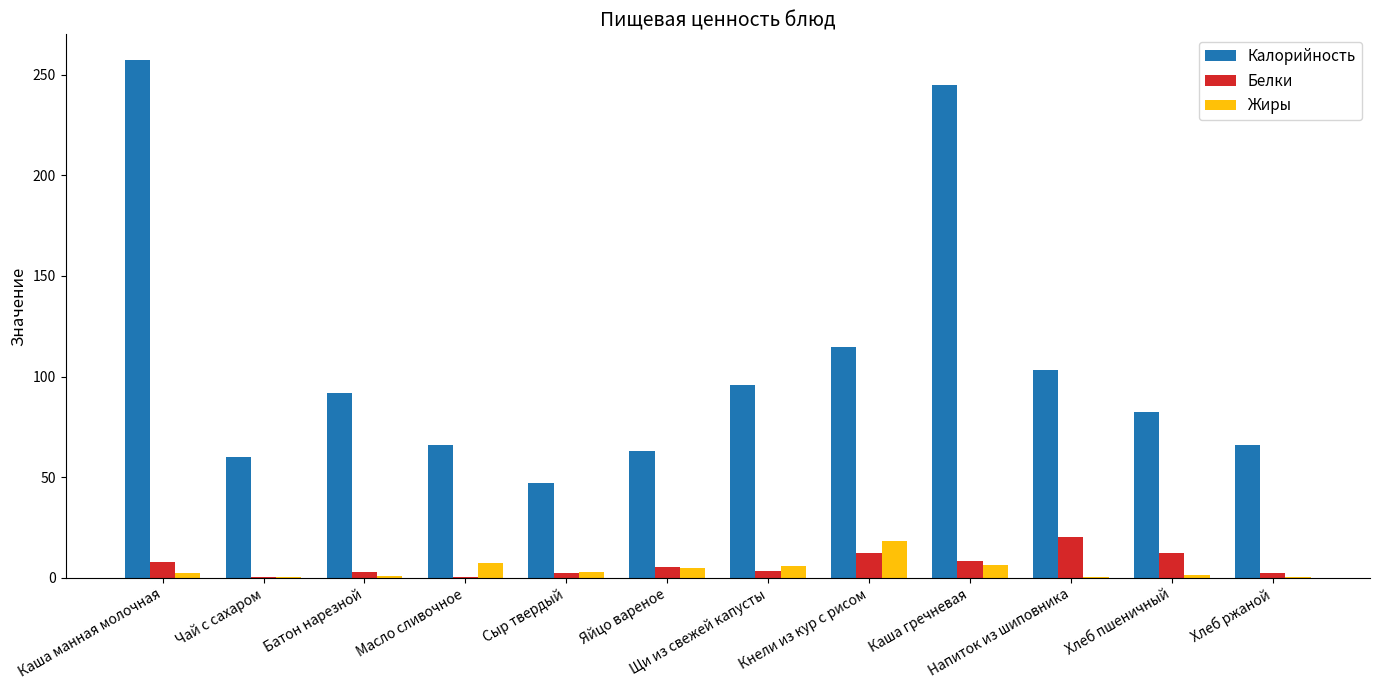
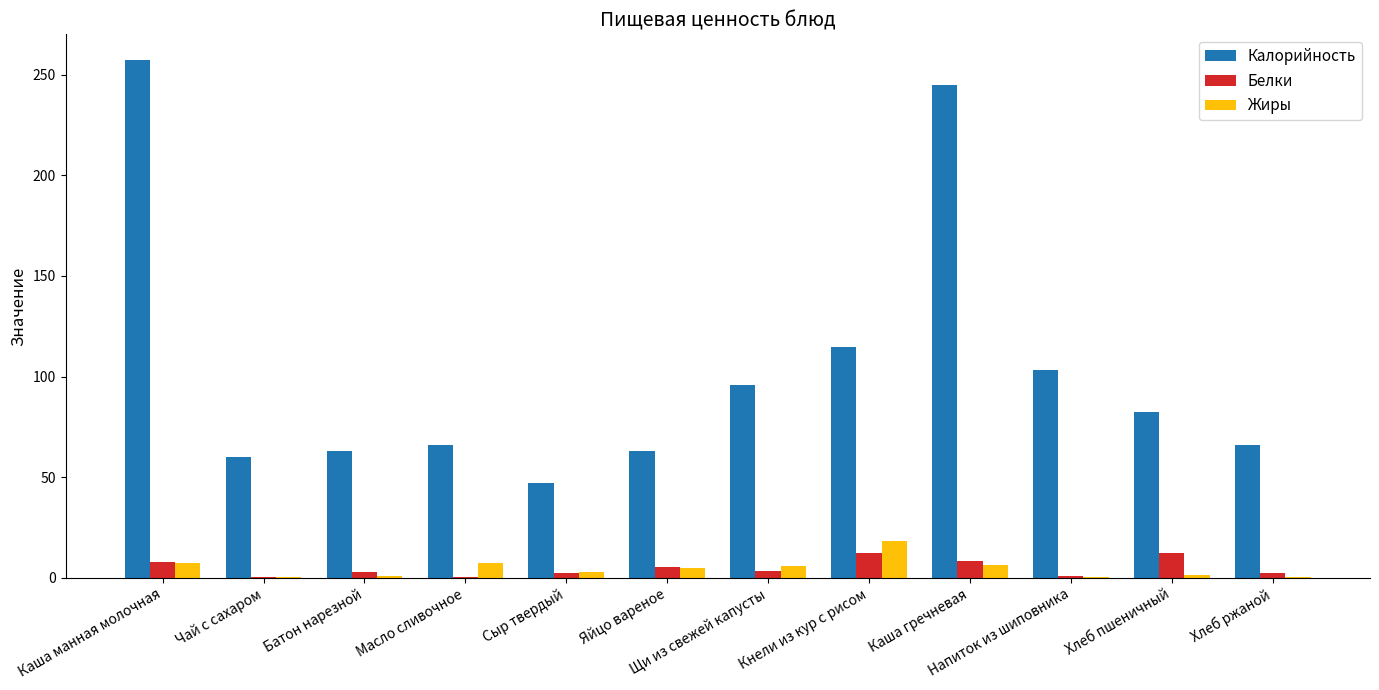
Жиры, Каша манная молочная: 2 -> 7
Калорийность, Батон нарезной: 92 -> 63
Белки, Напиток из шиповника: 20 -> 1
